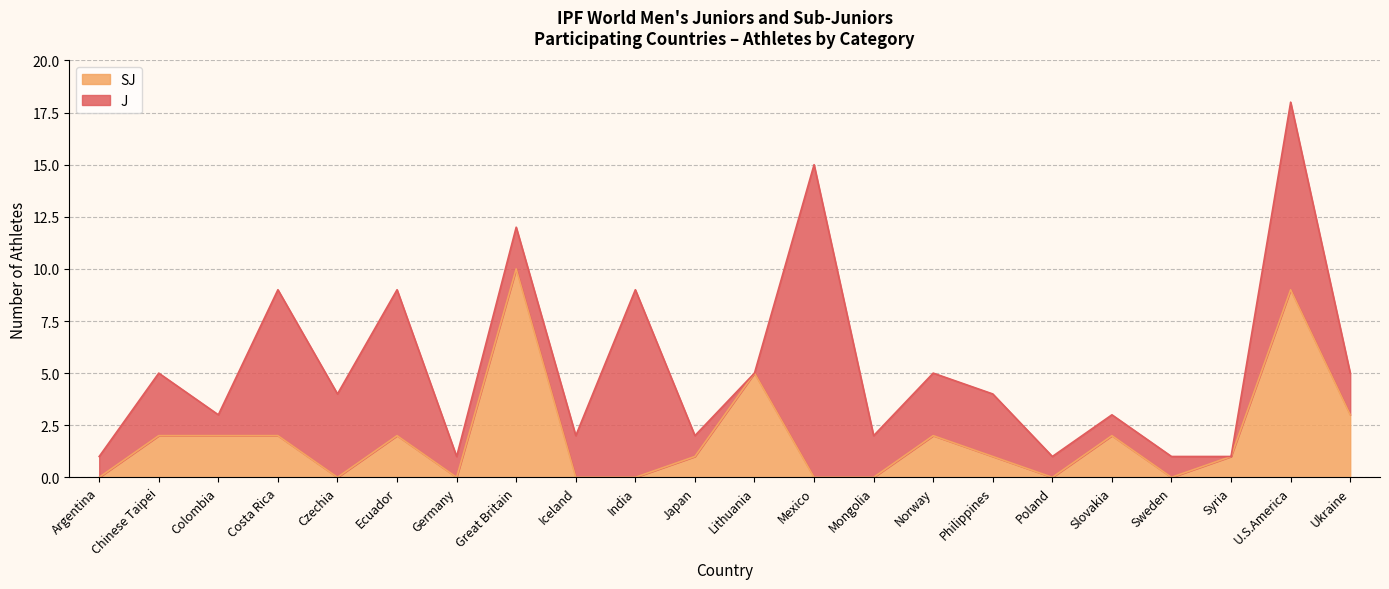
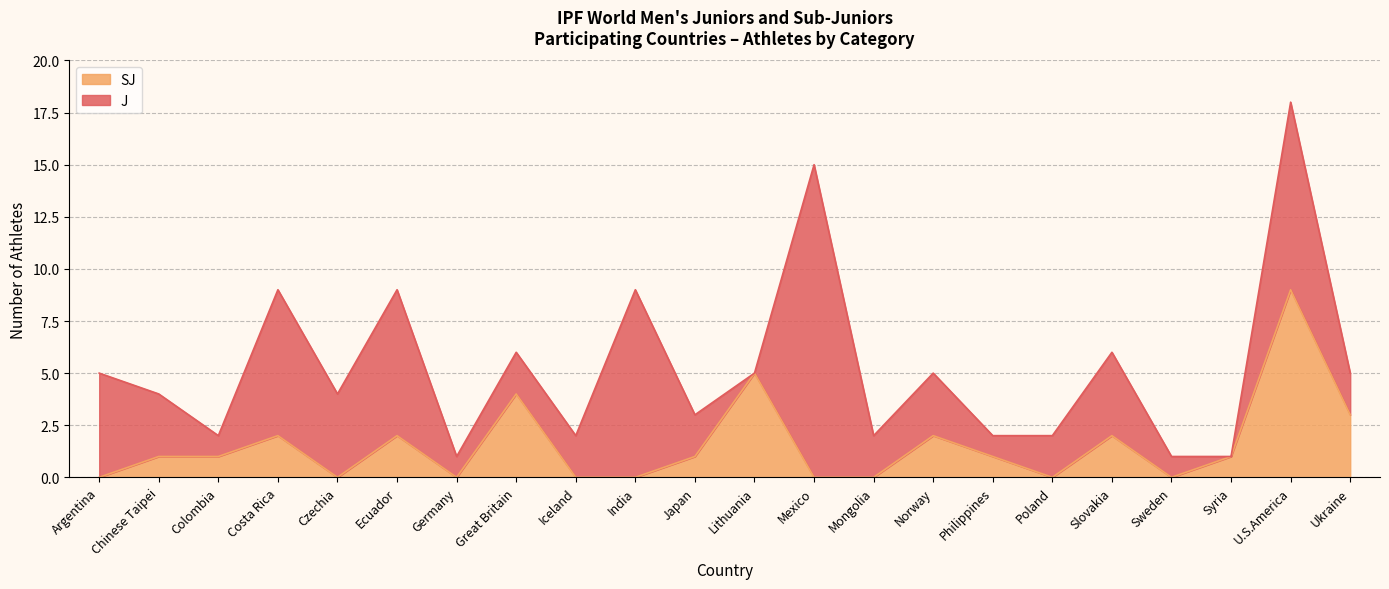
J, Argentina: 1 -> 5
SJ, Chinese Taipei: 2 -> 1
SJ, Colombia: 2 -> 1
SJ, Great Britain: 10 -> 4
J, Japan: 1 -> 2
J, Philippines: 3 -> 1
J, Poland: 1 -> 2
J, Slovakia: 1 -> 4
